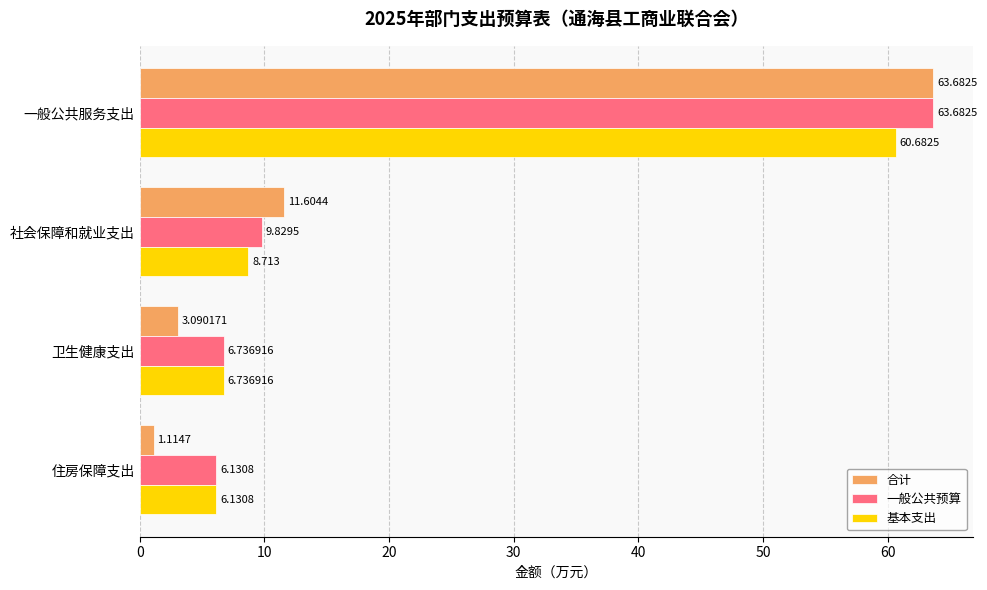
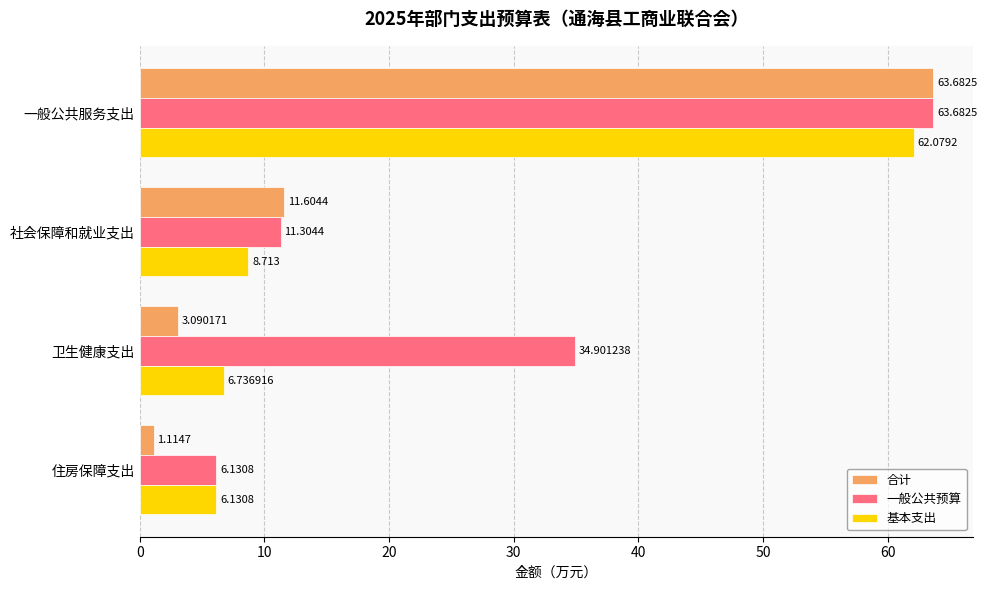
基本支出, 一般公共服务支出: 60.6825 -> 62.0792
一般公共预算, 社会保障和就业支出: 9.8295 -> 11.3044
一般公共预算, 卫生健康支出: 6.736916 -> 34.901238
